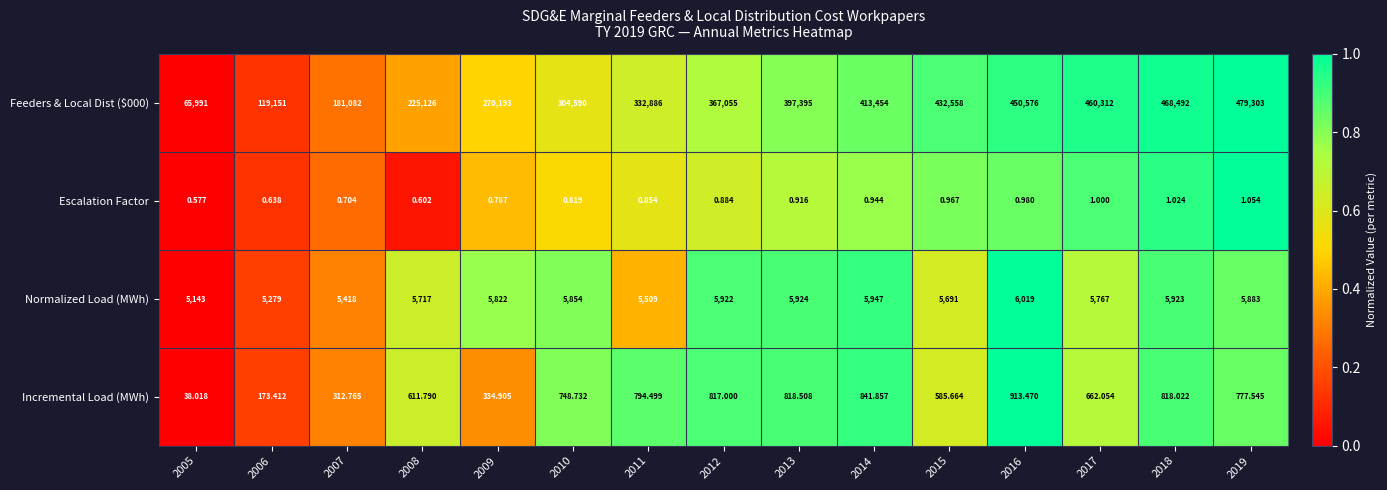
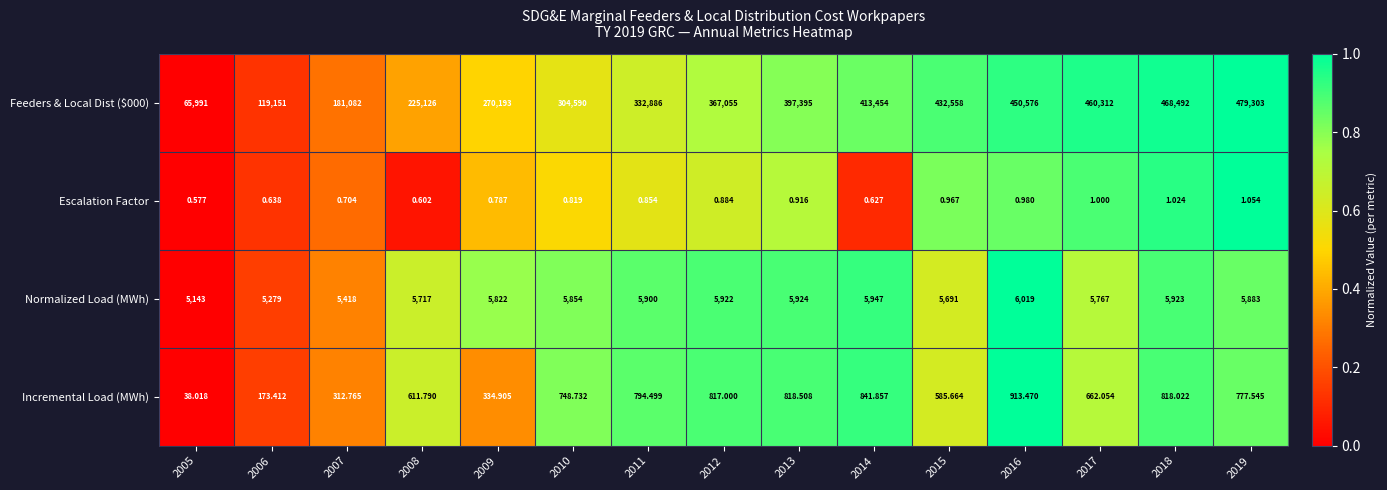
Escalation Factor, 2014: 0.944 -> 0.627
Normalized Load (MWh), 2011: 5,509 -> 5,900
